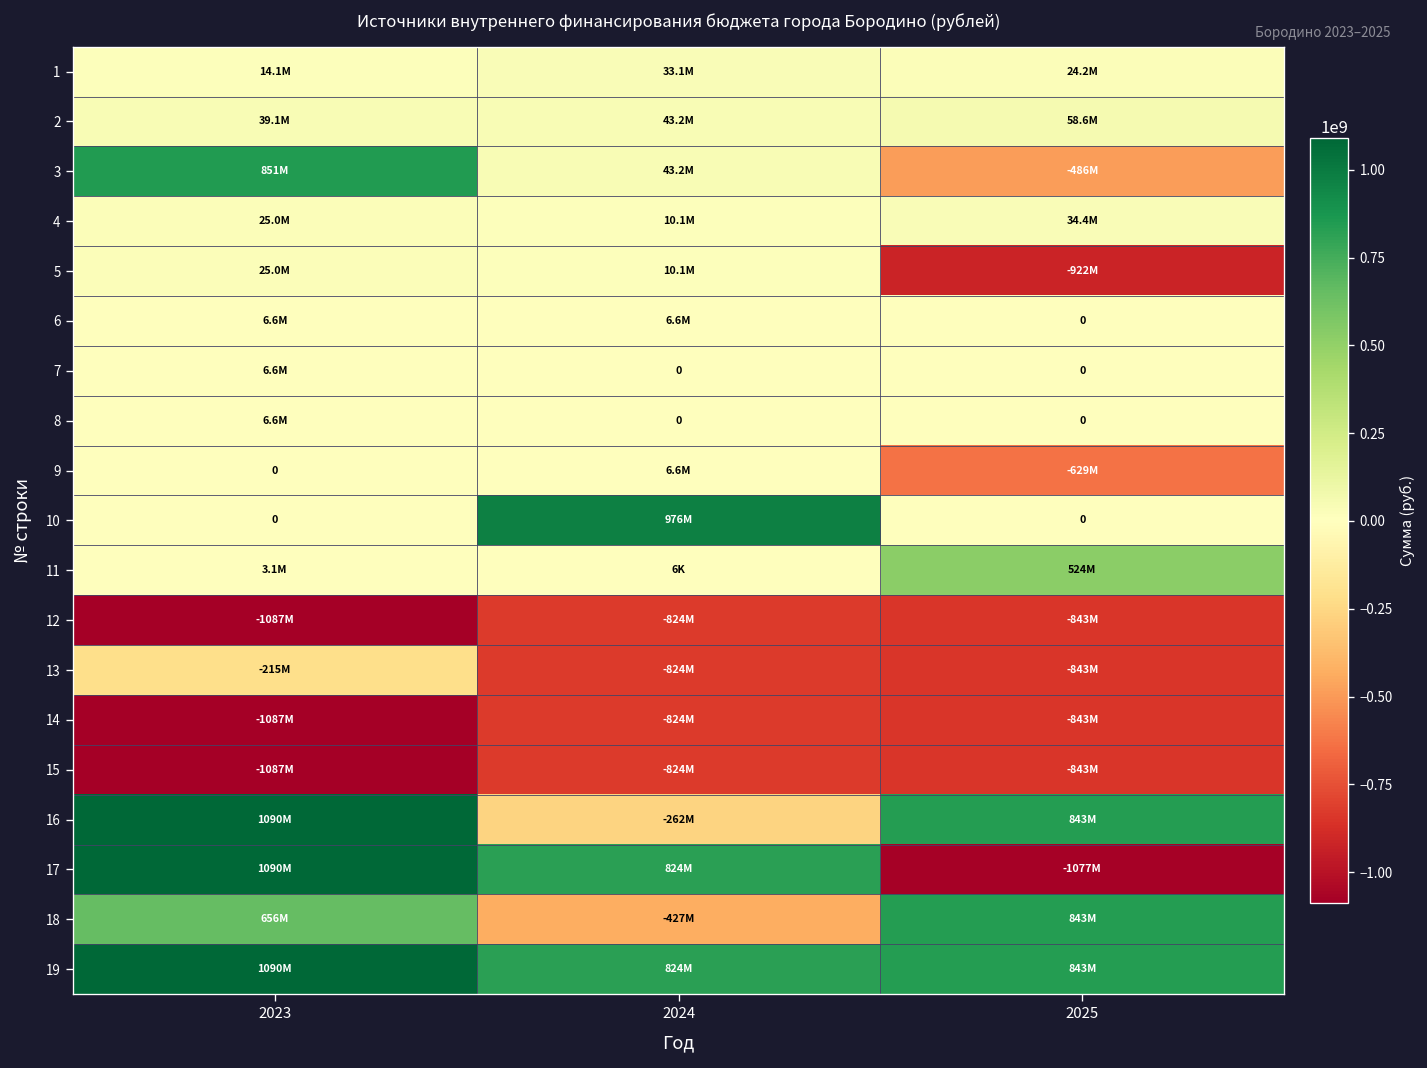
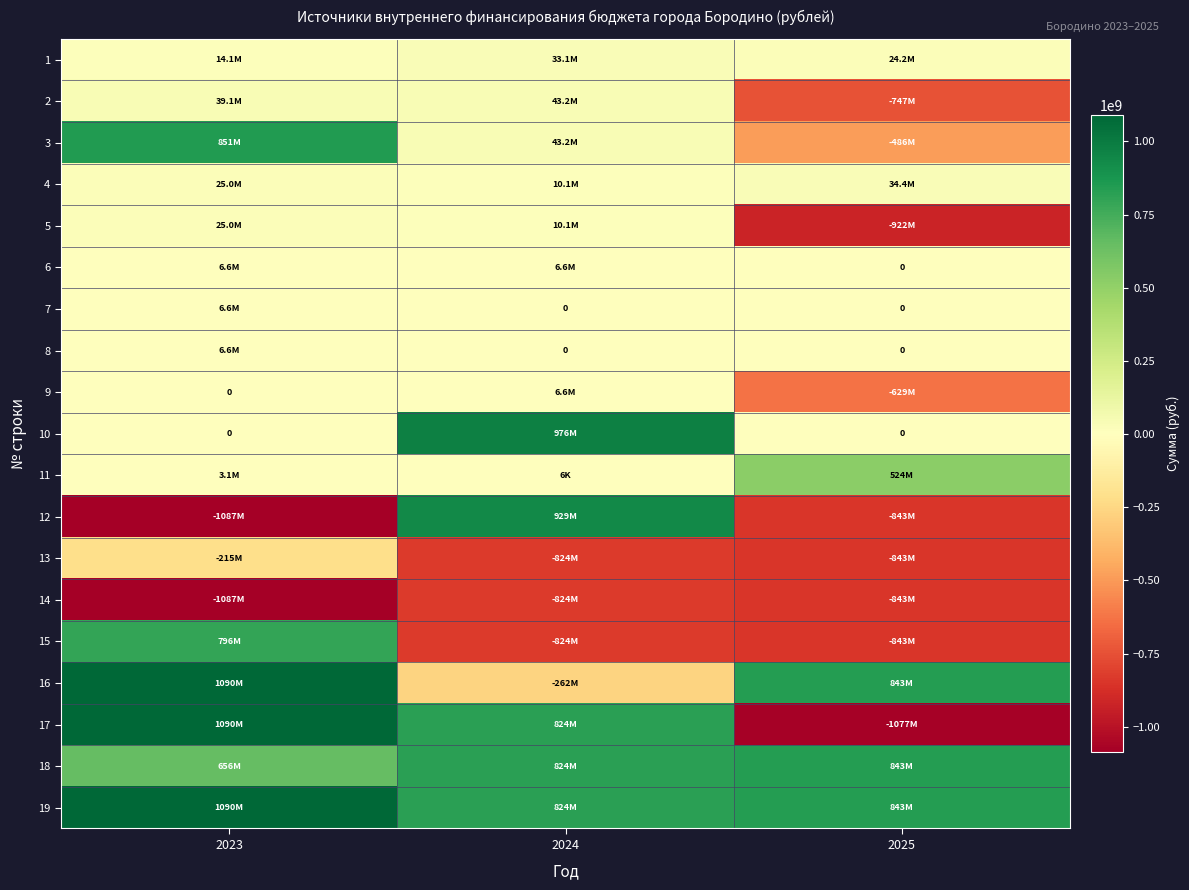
2, 2025: 58.6M -> -747M
12, 2024: -824M -> 929M
15, 2023: -1087M -> 796M
18, 2024: -427M -> 824M
